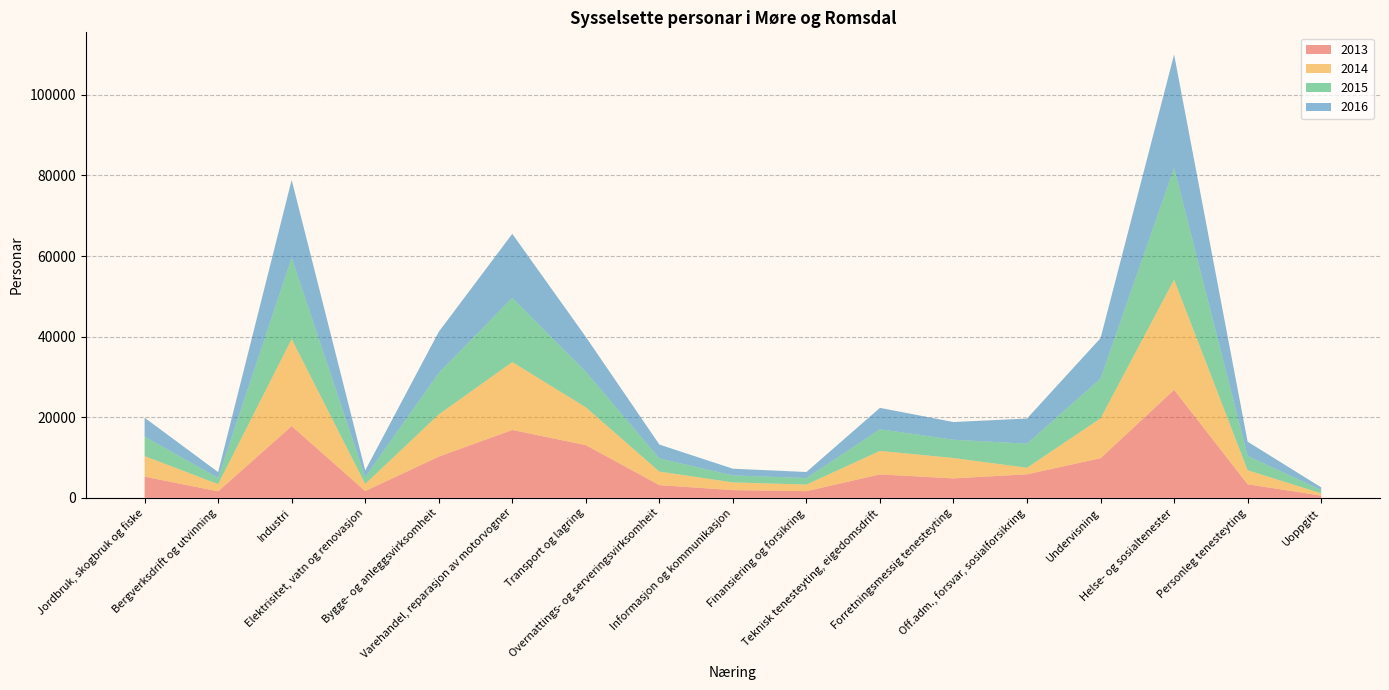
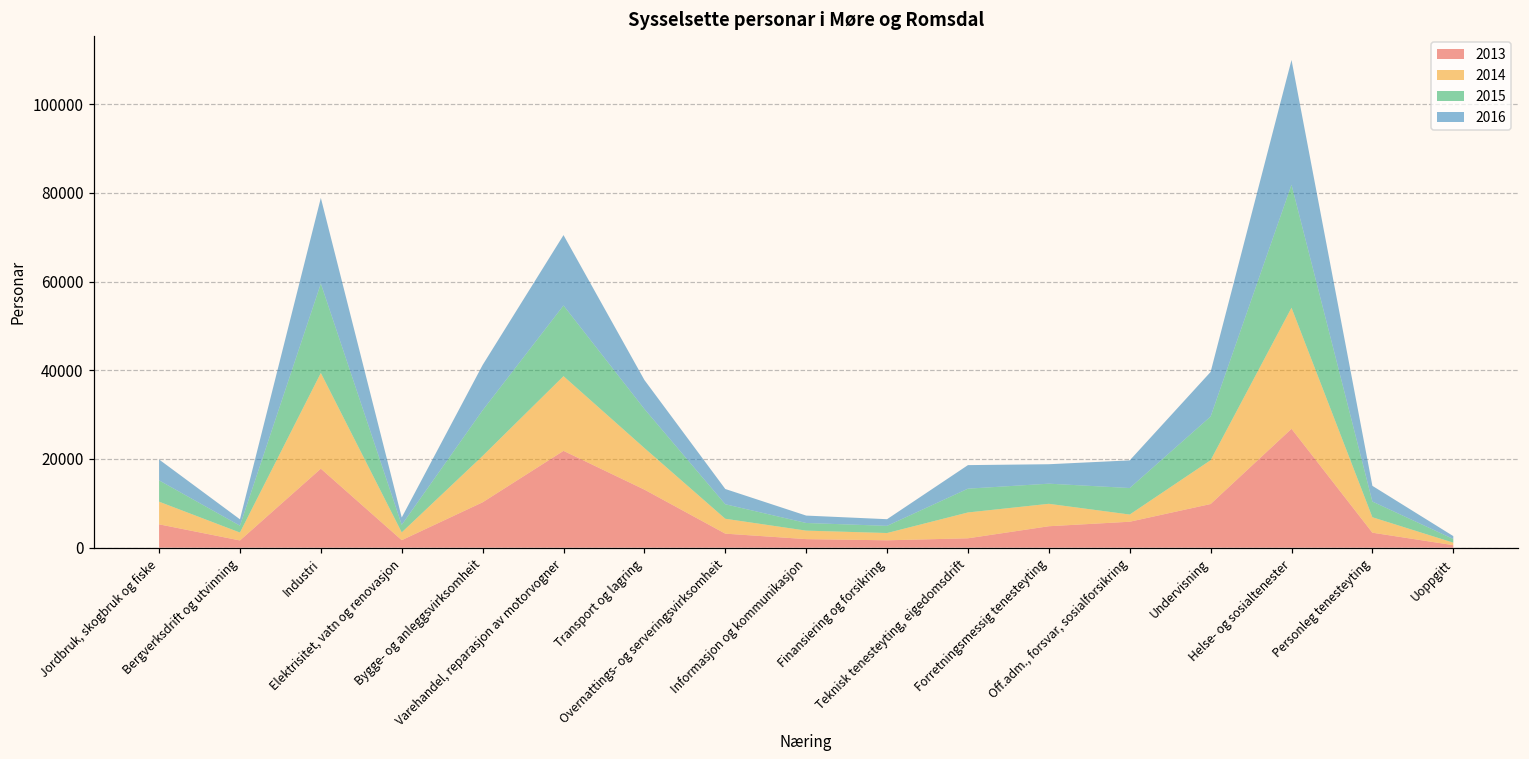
2013, Varehandel, reparasjon av motorvogner: 17000 -> 22000
2016, Transport og lagring: 9000 -> 7000
2013, Teknisk tenesteyting, eigedomsdrift: 6000 -> 2000
